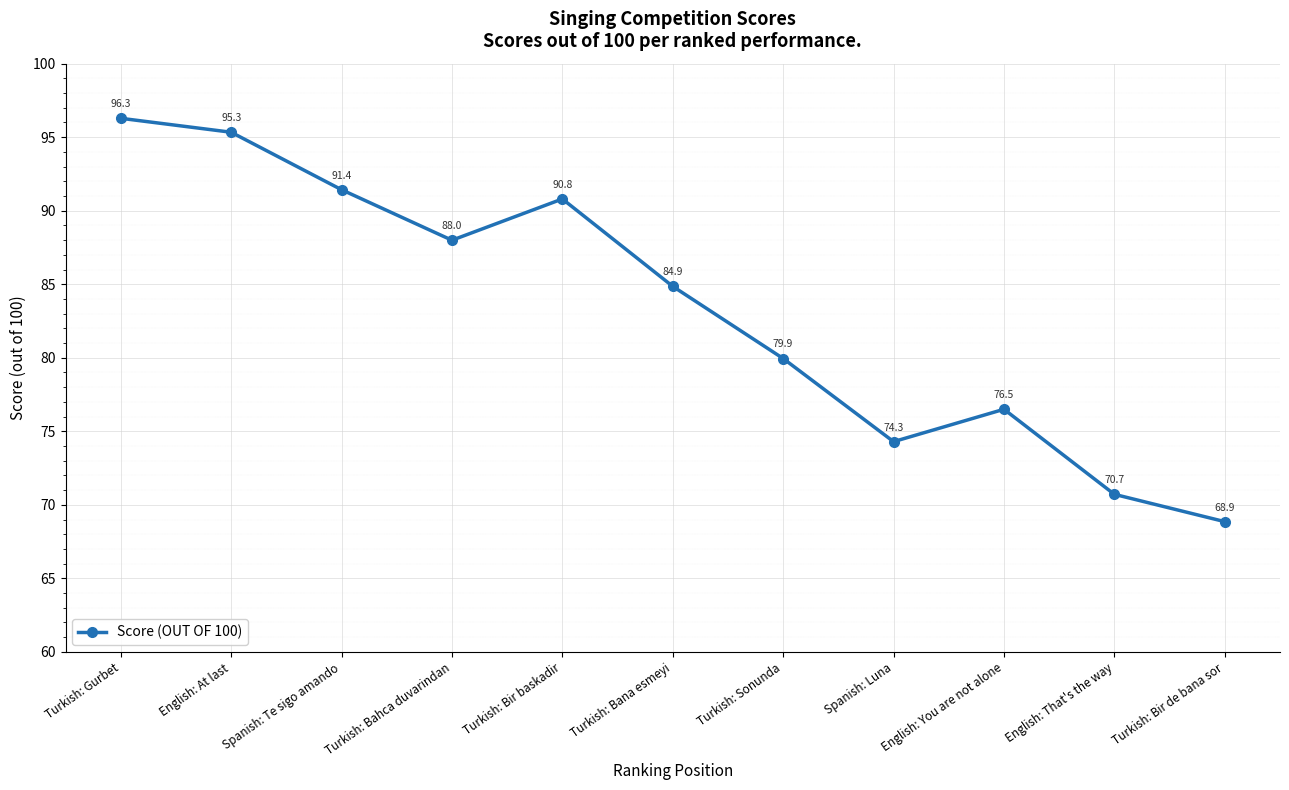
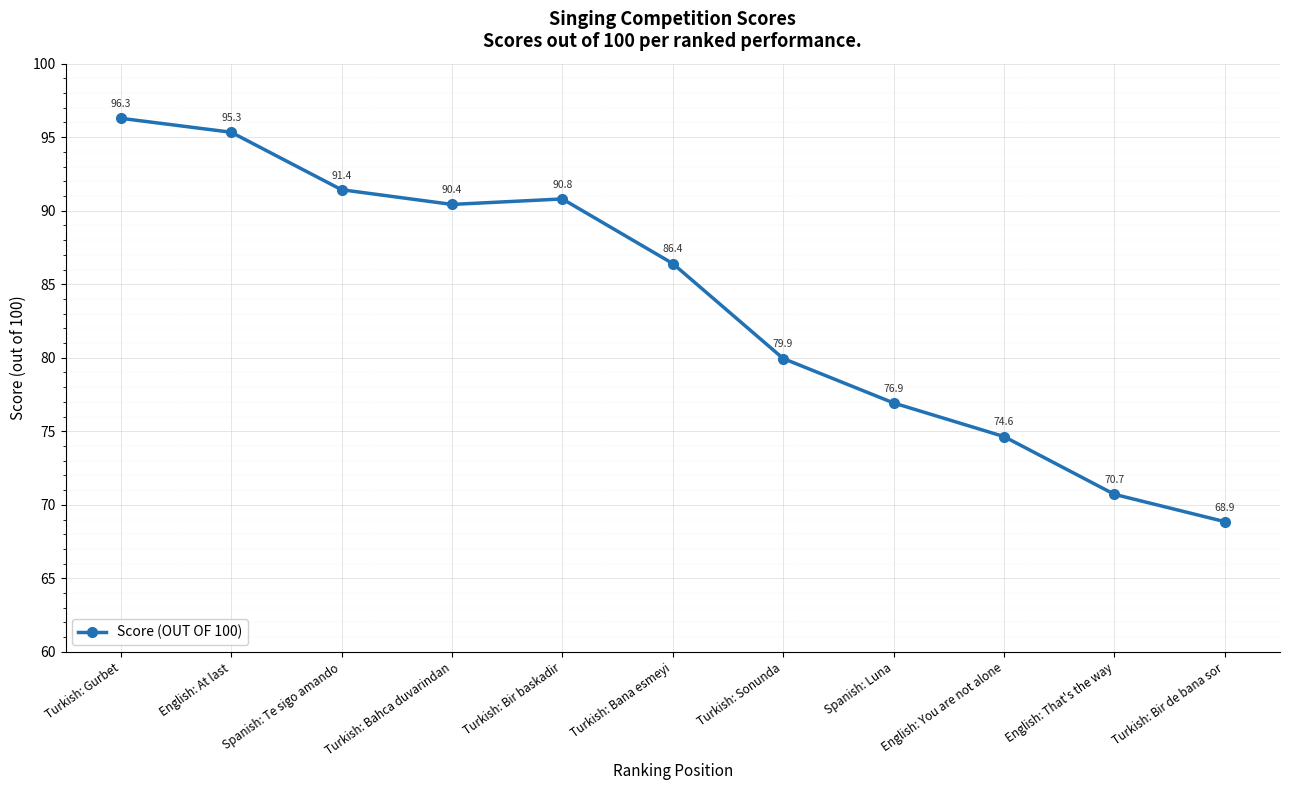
Turkish: Bahca duvarindan: 88.0 -> 90.4
Turkish: Bana esmeyi: 84.9 -> 86.4
Spanish: Luna: 74.3 -> 76.9
English: You are not alone: 76.5 -> 74.6
